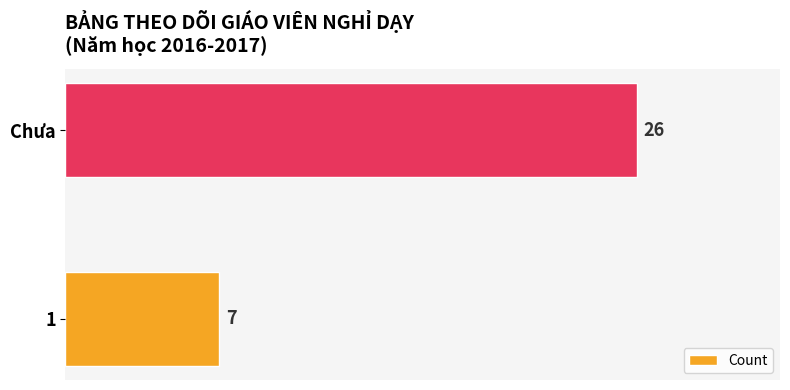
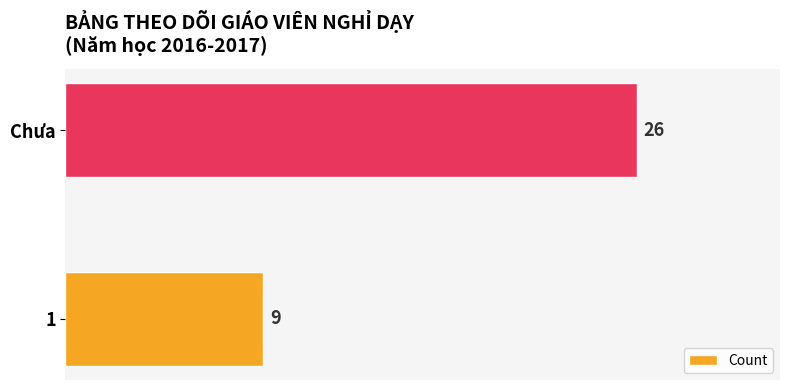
1: 7 -> 9
